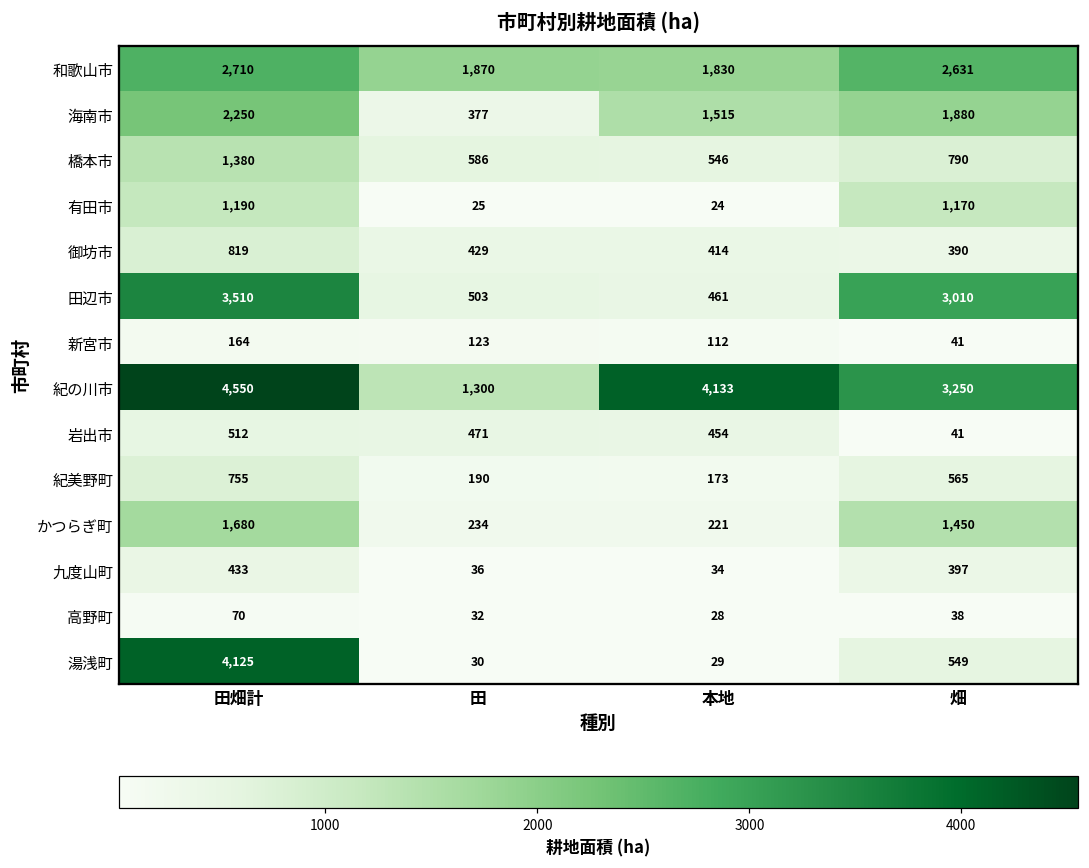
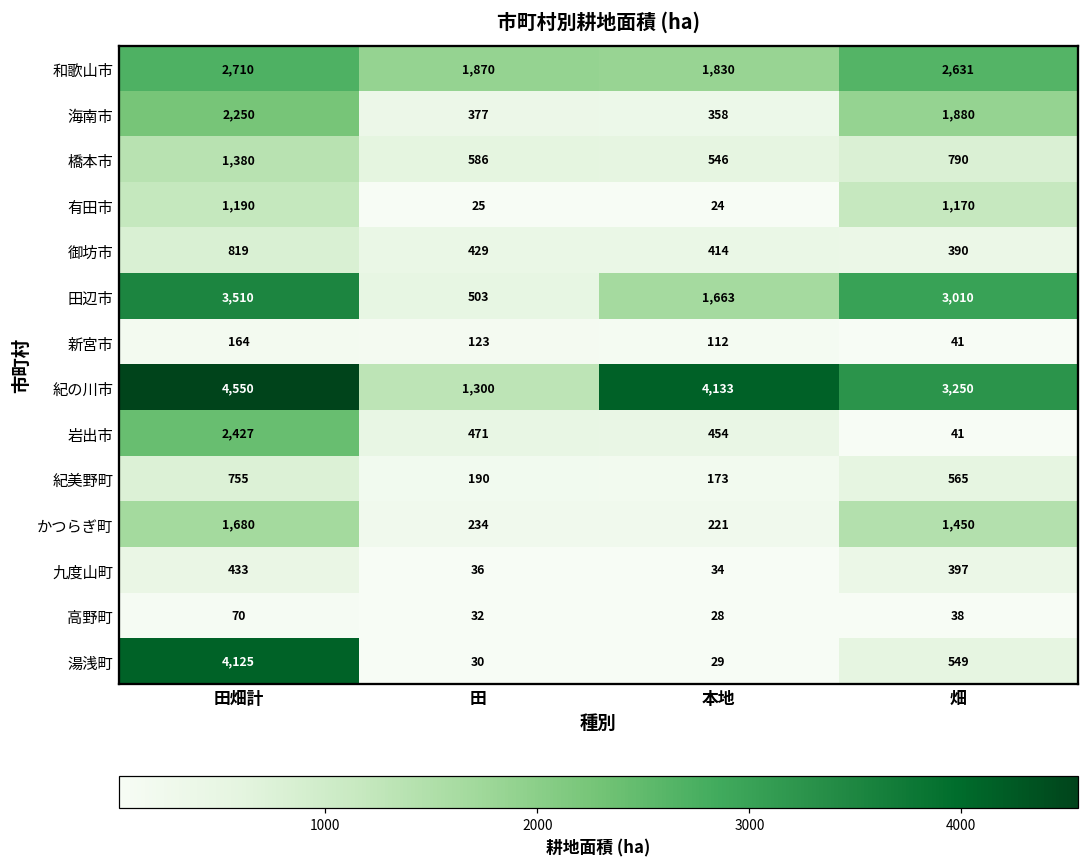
海南市, 本地: 1,515 -> 358
田辺市, 本地: 461 -> 1,663
岩出市, 田畑計: 512 -> 2,427
